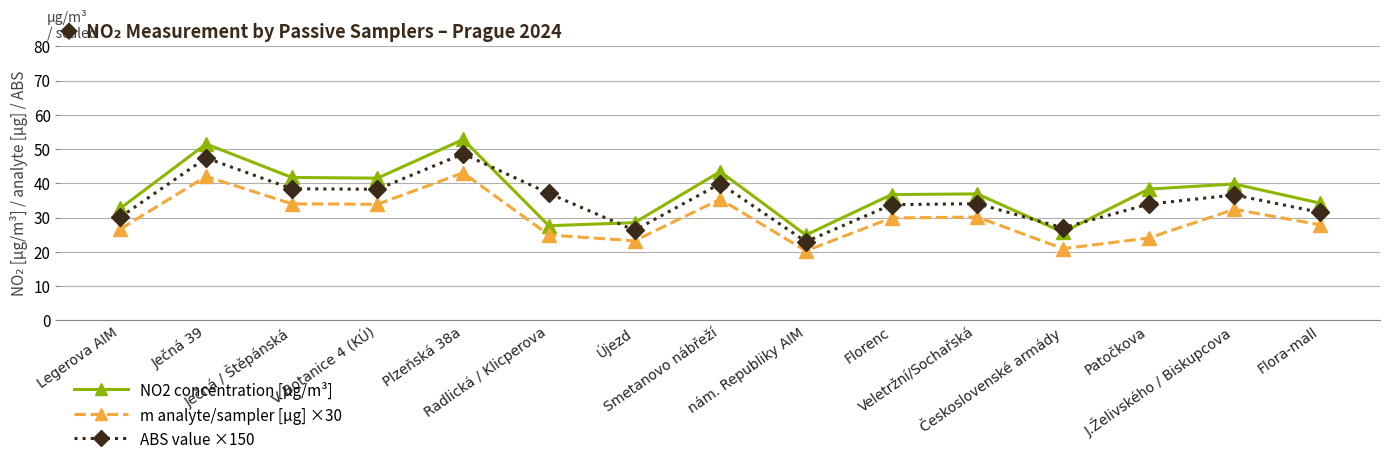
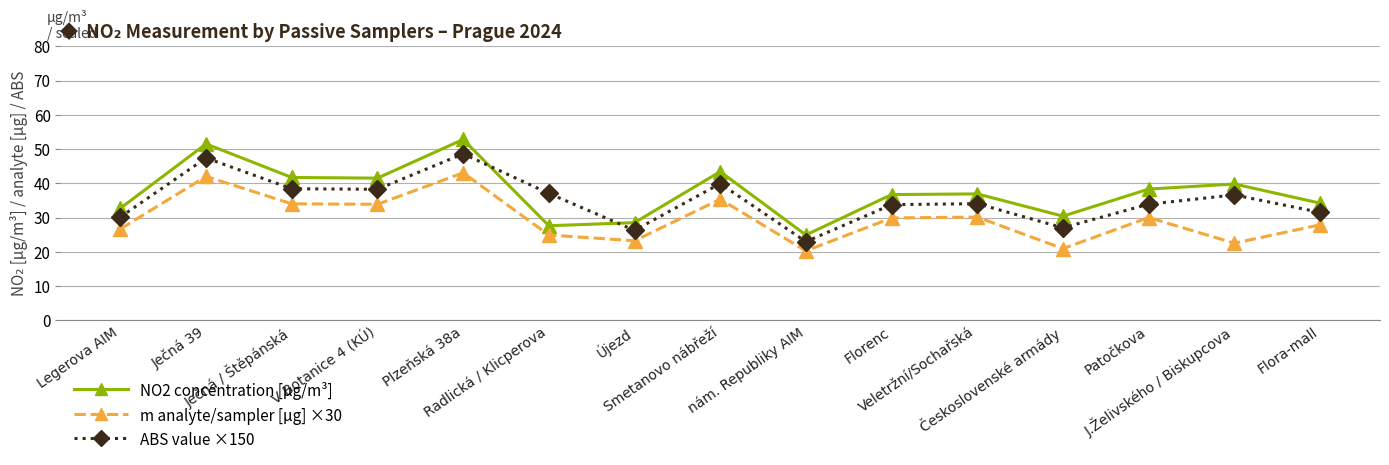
NO2 concentration [µg/m³], Československé armády: 26 -> 30
m analyte/sampler [µg] ×30, Patočkova: 24 -> 30
m analyte/sampler [µg] ×30, J.Želivského / Biskupcova: 32 -> 23
